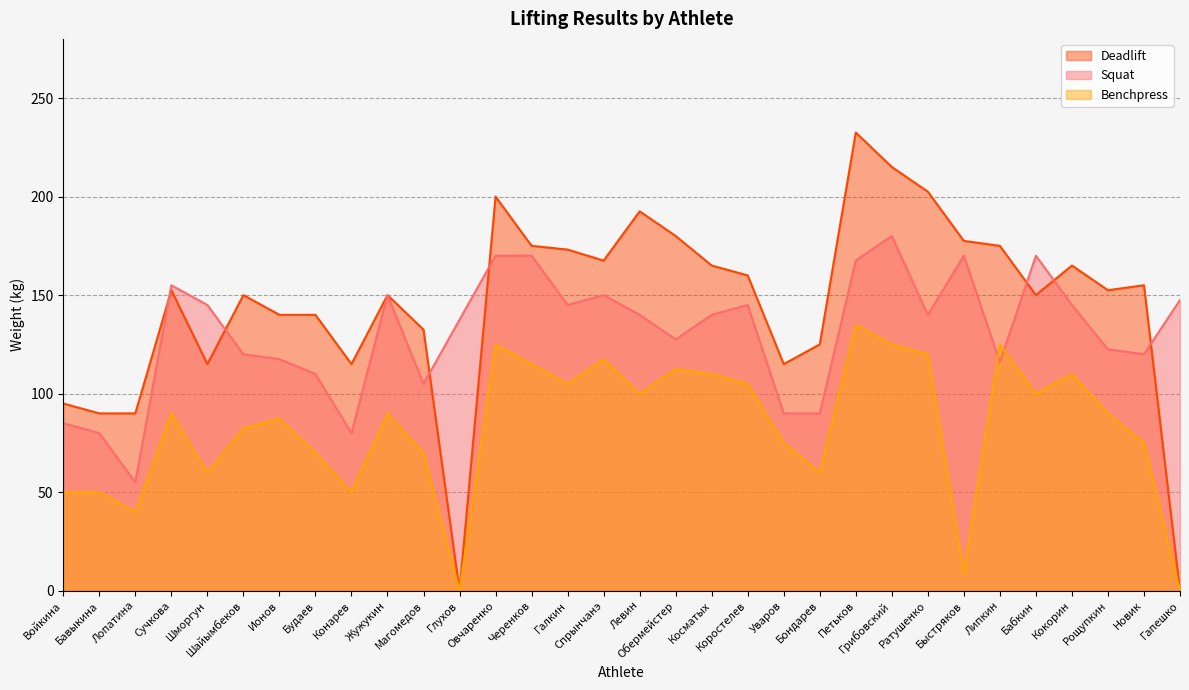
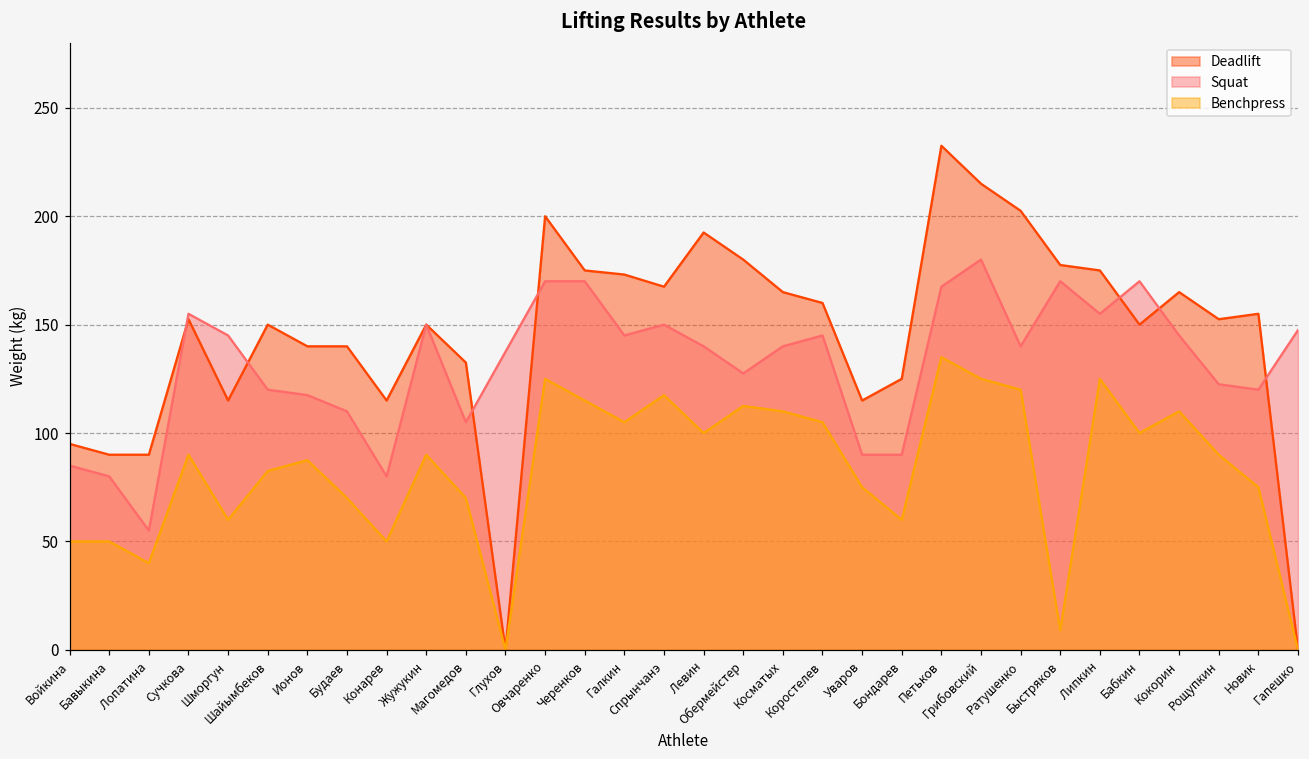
Squat, Липкин: 116 -> 155
